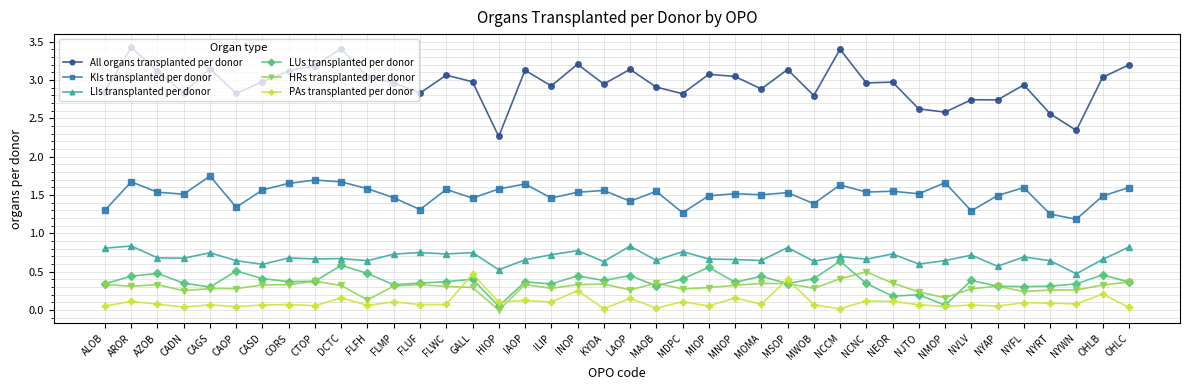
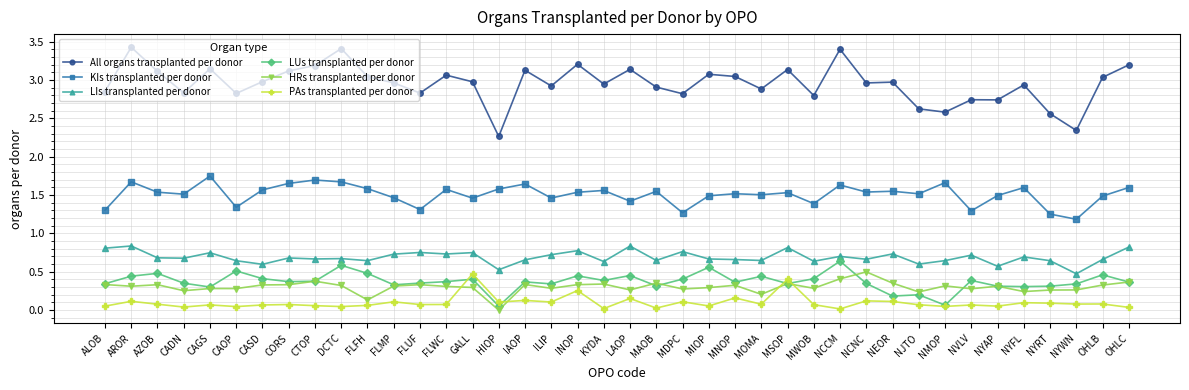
PAs transplanted per donor, DCTC: 0.2 -> 0.0
HRs transplanted per donor, MOMA: 0.3 -> 0.2
HRs transplanted per donor, NMOP: 0.2 -> 0.3
PAs transplanted per donor, OHLB: 0.2 -> 0.1
